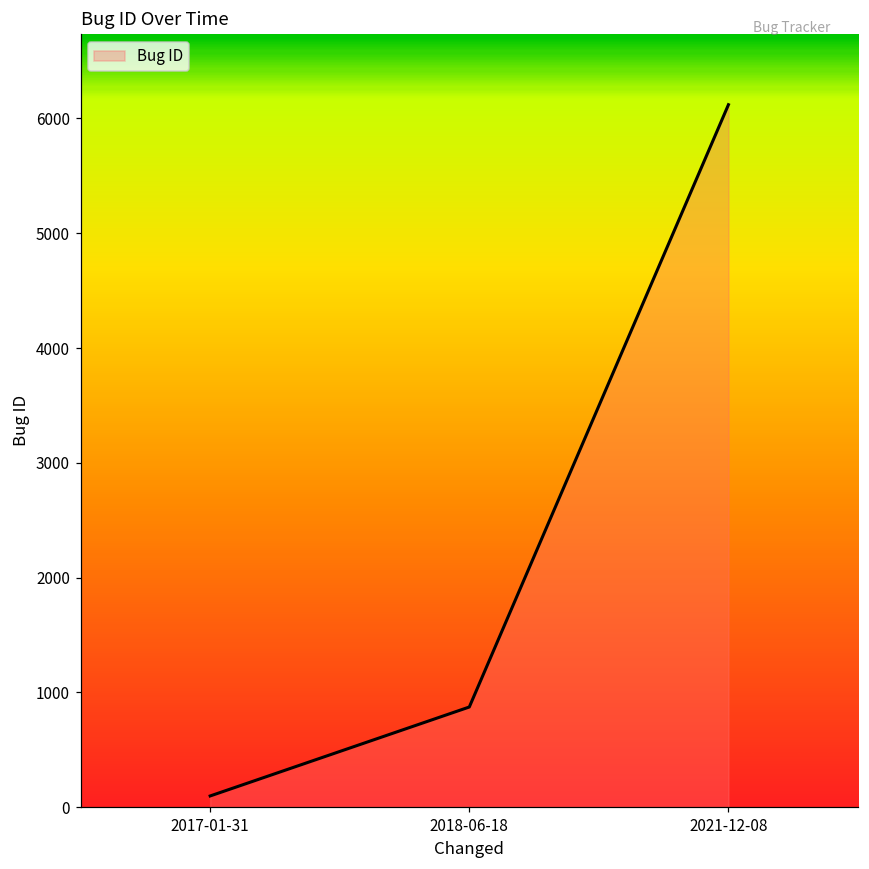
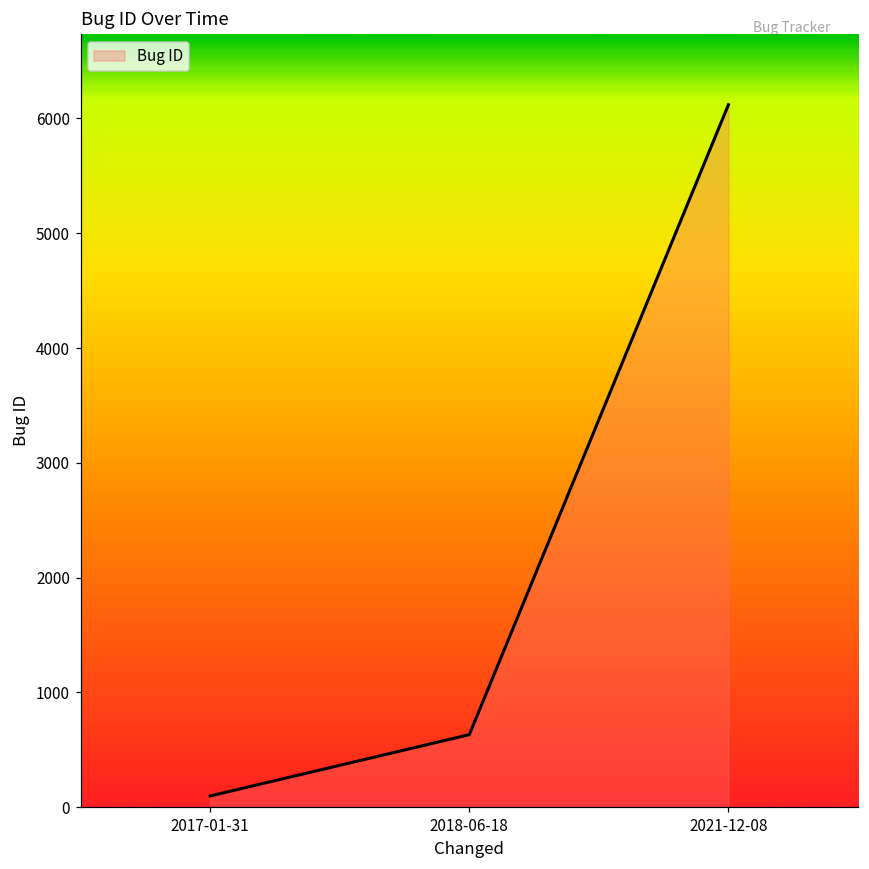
2018-06-18: 870 -> 630
